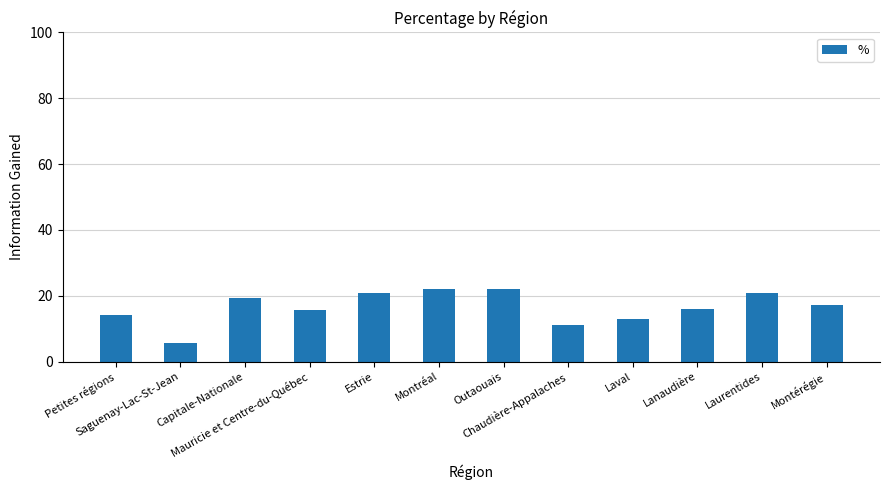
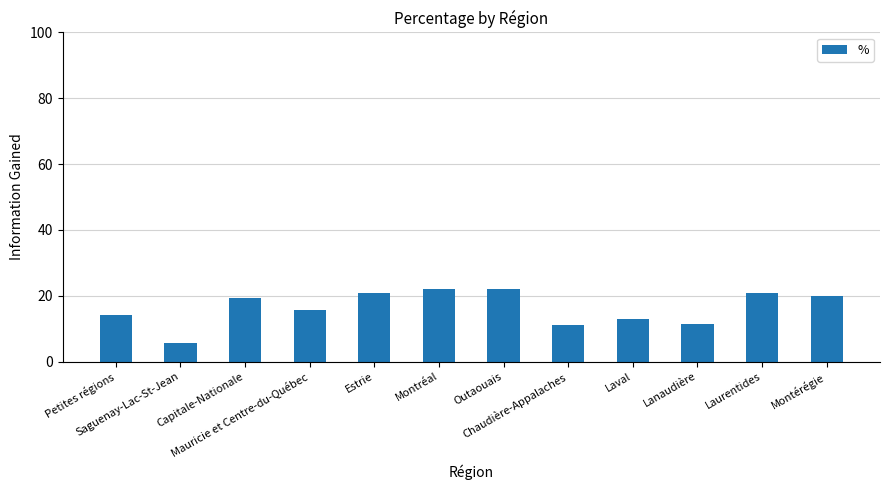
Lanaudière: 16 -> 11
Montérégie: 17 -> 20
